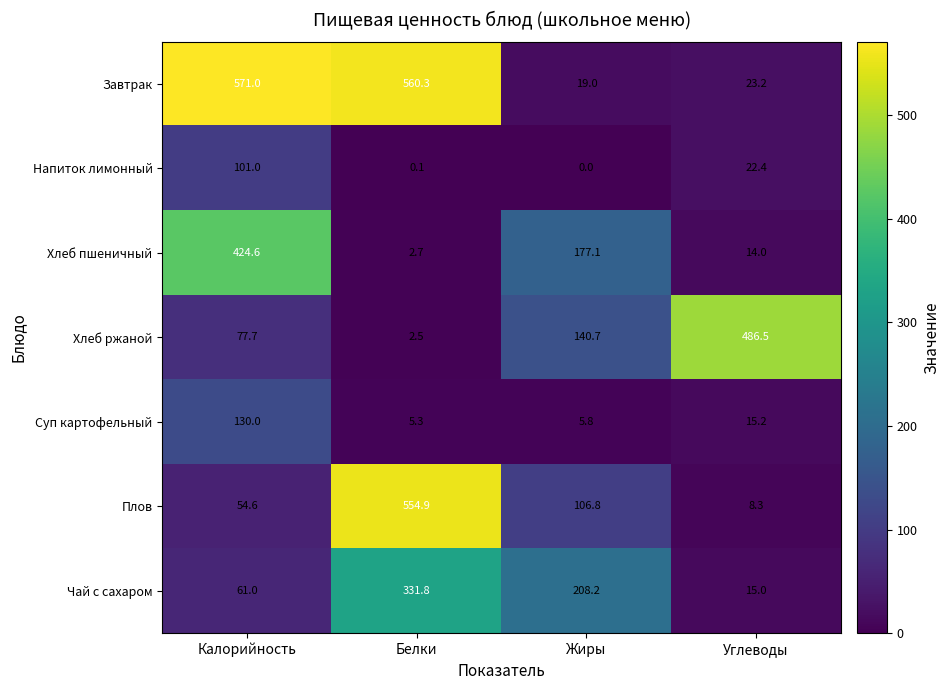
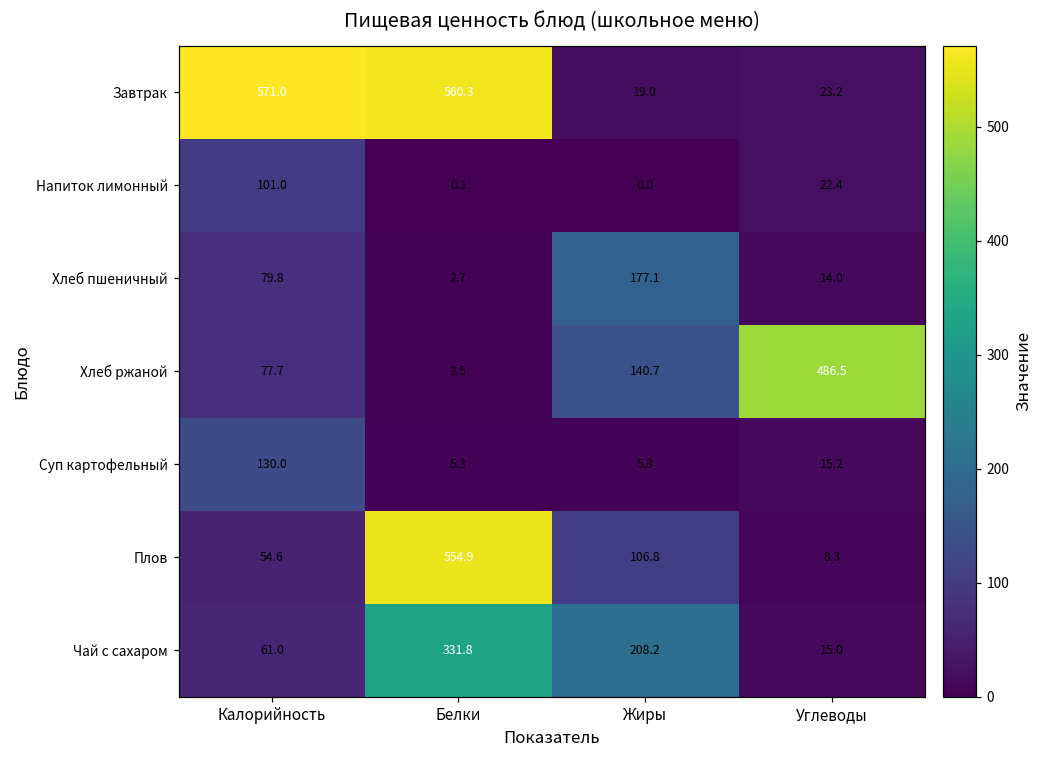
Хлеб пшеничный, Калорийность: 424.6 -> 79.8
